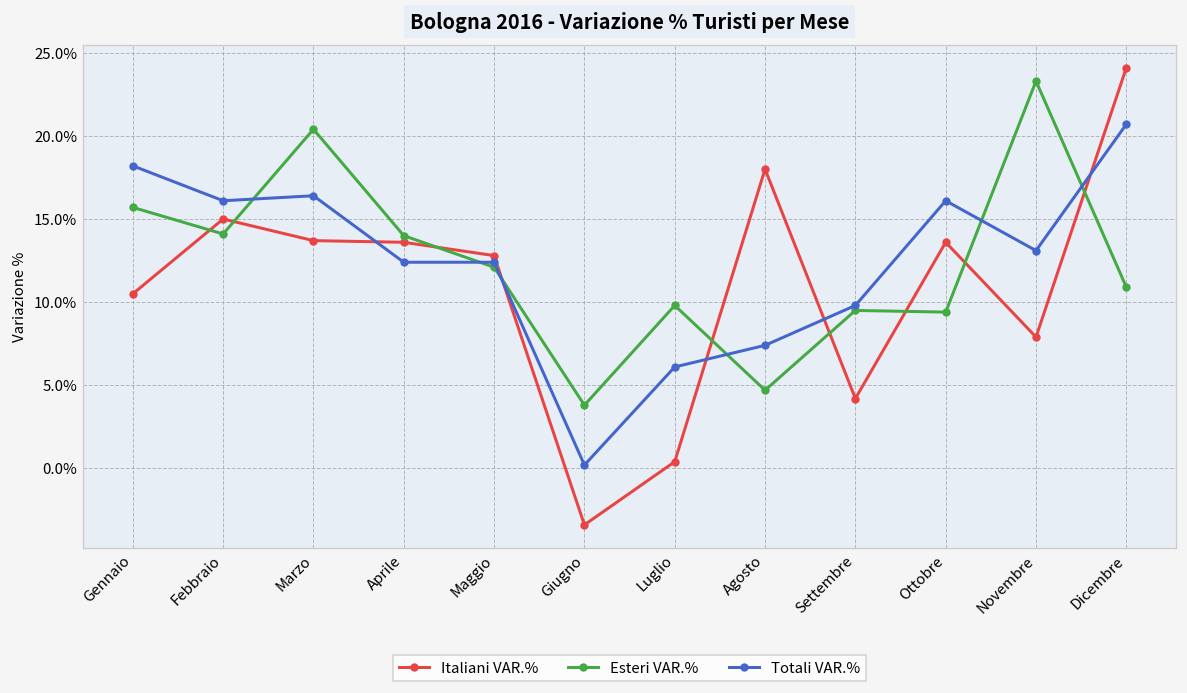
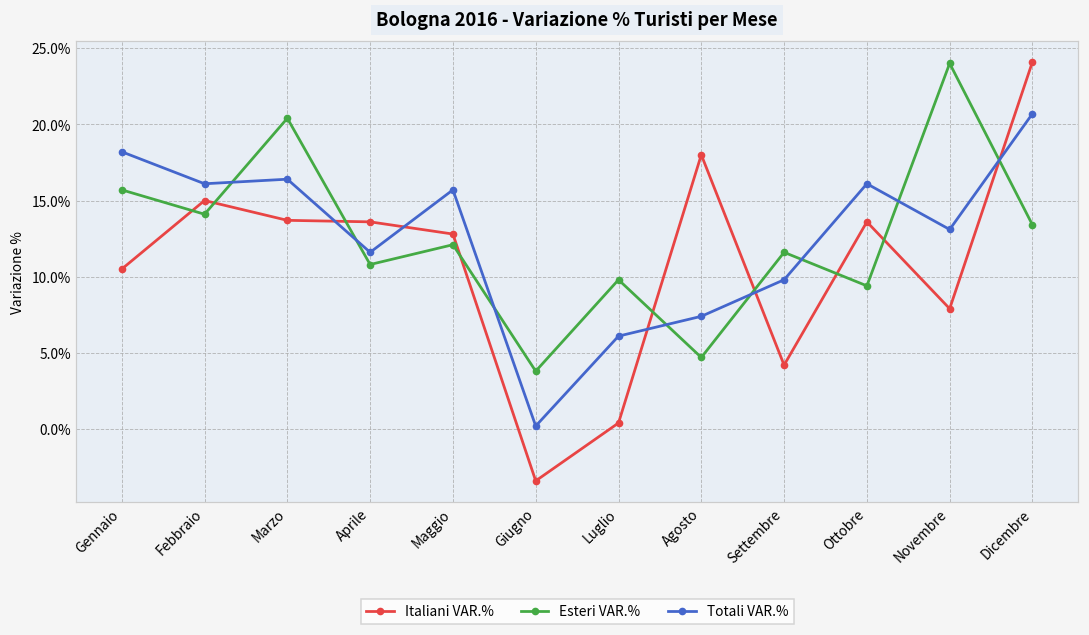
Esteri VAR.%, Aprile: 14.0% -> 10.8%
Totali VAR.%, Aprile: 12.4% -> 11.6%
Totali VAR.%, Maggio: 12.4% -> 15.7%
Esteri VAR.%, Settembre: 9.5% -> 11.6%
Esteri VAR.%, Novembre: 23.3% -> 24.0%
Esteri VAR.%, Dicembre: 10.9% -> 13.4%
